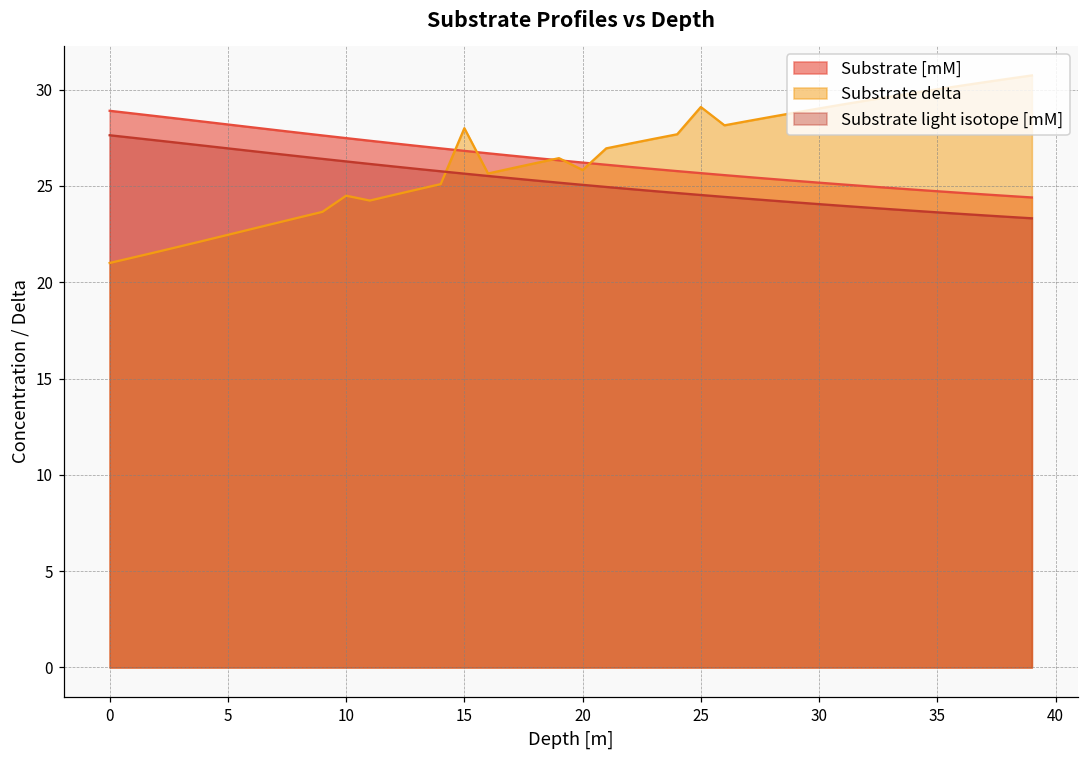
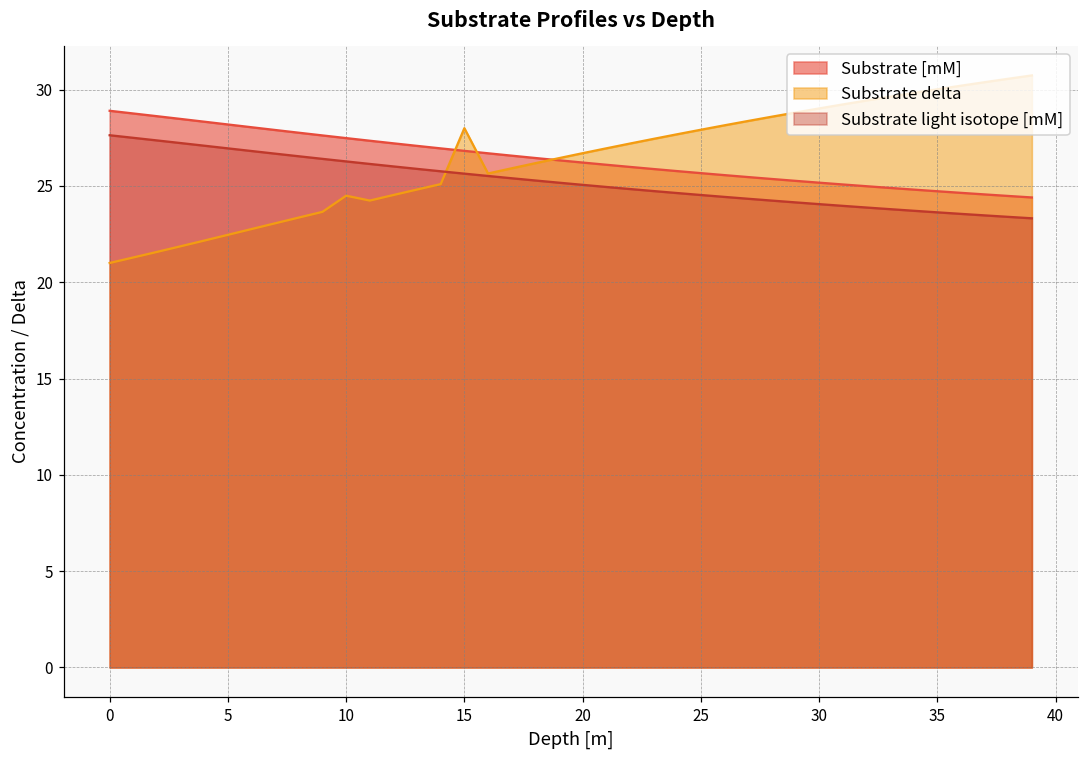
Substrate delta, 20: 25.8 -> 26.7
Substrate delta, 25: 29.1 -> 27.9
